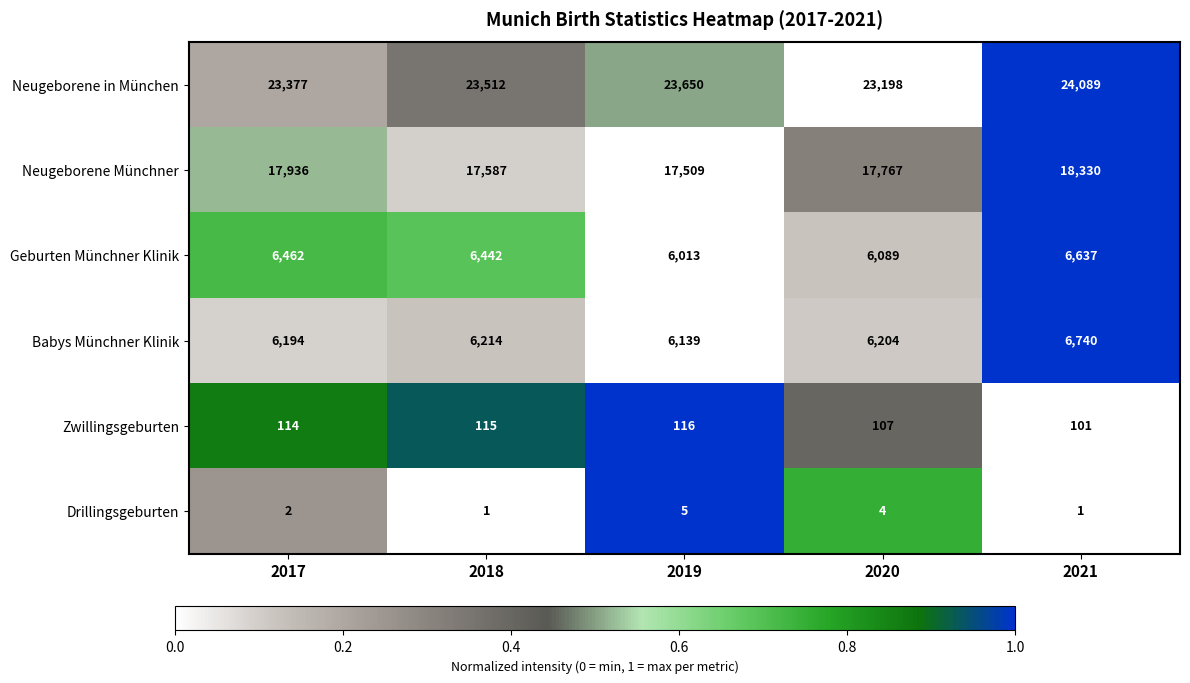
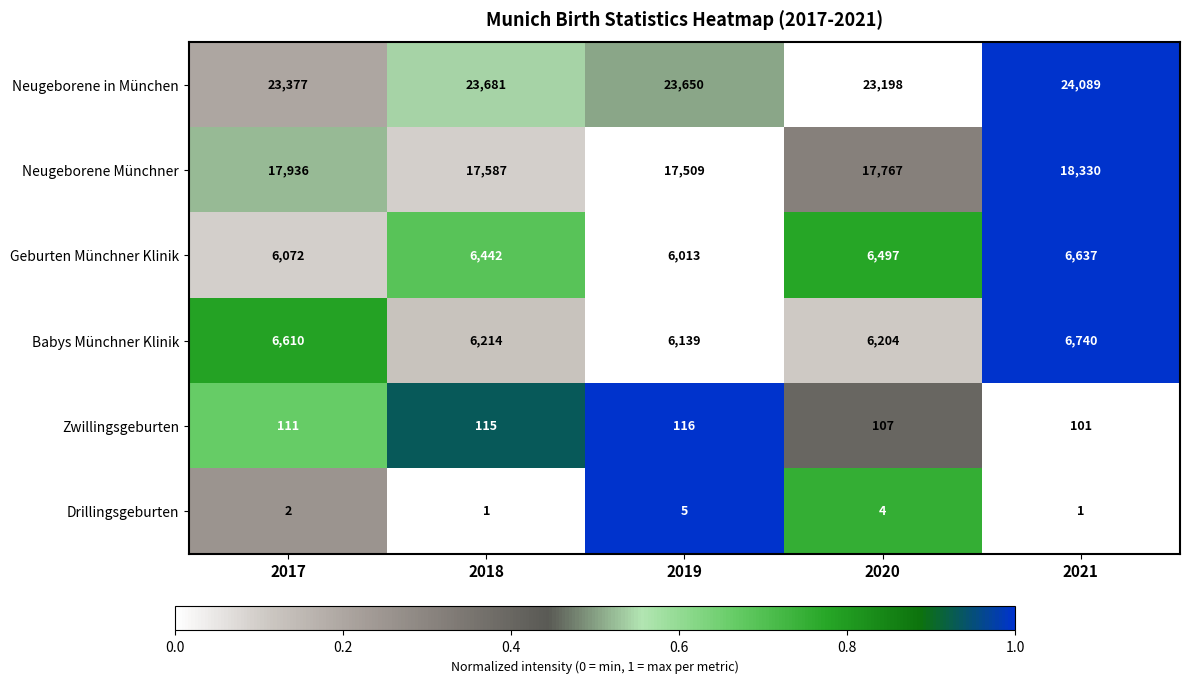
Neugeborene in München, 2018: 23,512 -> 23,681
Geburten Münchner Klinik, 2017: 6,462 -> 6,072
Geburten Münchner Klinik, 2020: 6,089 -> 6,497
Babys Münchner Klinik, 2017: 6,194 -> 6,610
Zwillingsgeburten, 2017: 114 -> 111
